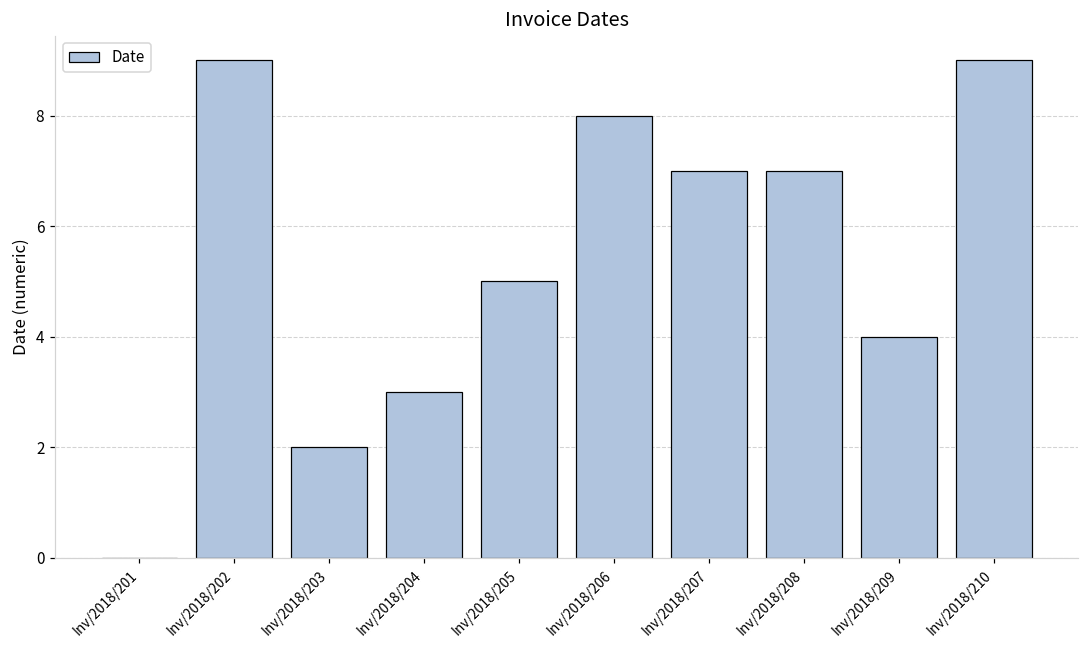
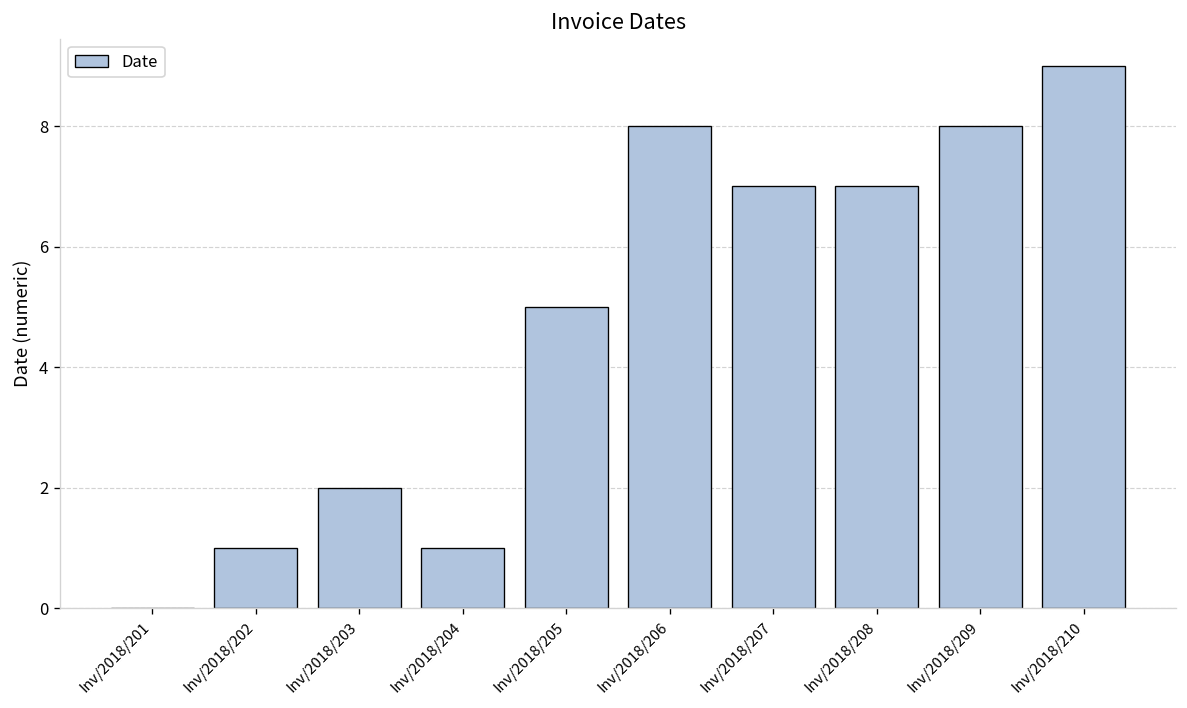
Inv/2018/202: 9.0 -> 1.0
Inv/2018/204: 3.0 -> 1.0
Inv/2018/209: 4.0 -> 8.0
